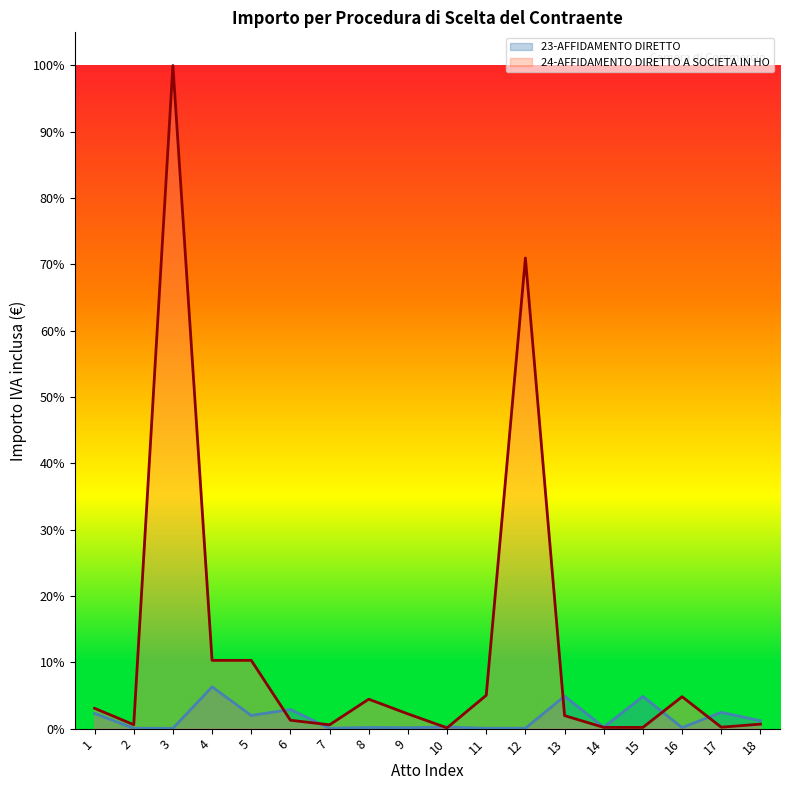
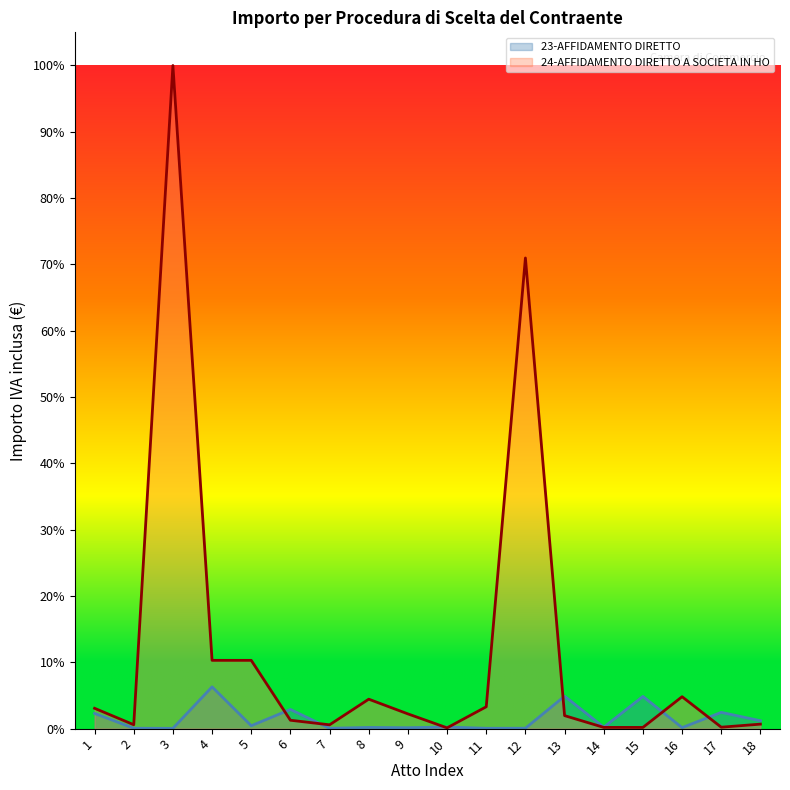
23-AFFIDAMENTO DIRETTO, 5: 2% -> 0%
24-AFFIDAMENTO DIRETTO A SOCIETA IN HO, 11: 5% -> 3%
